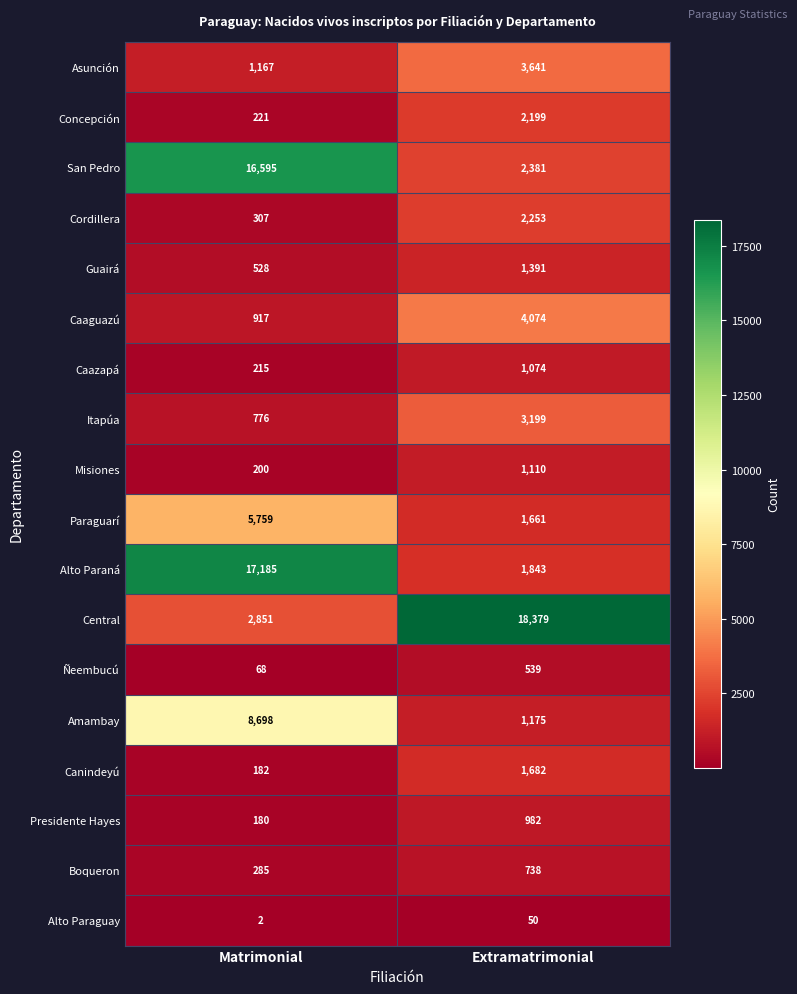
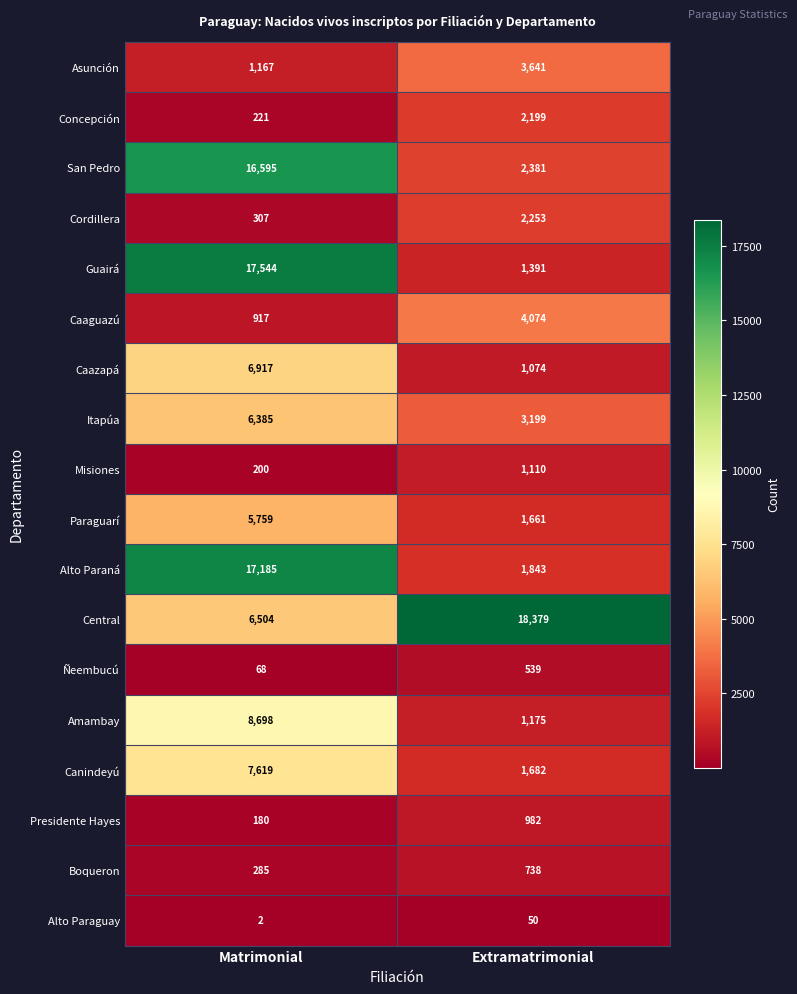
Guairá, Matrimonial: 528 -> 17,544
Caazapá, Matrimonial: 215 -> 6,917
Itapúa, Matrimonial: 776 -> 6,385
Central, Matrimonial: 2,851 -> 6,504
Canindeyú, Matrimonial: 182 -> 7,619
